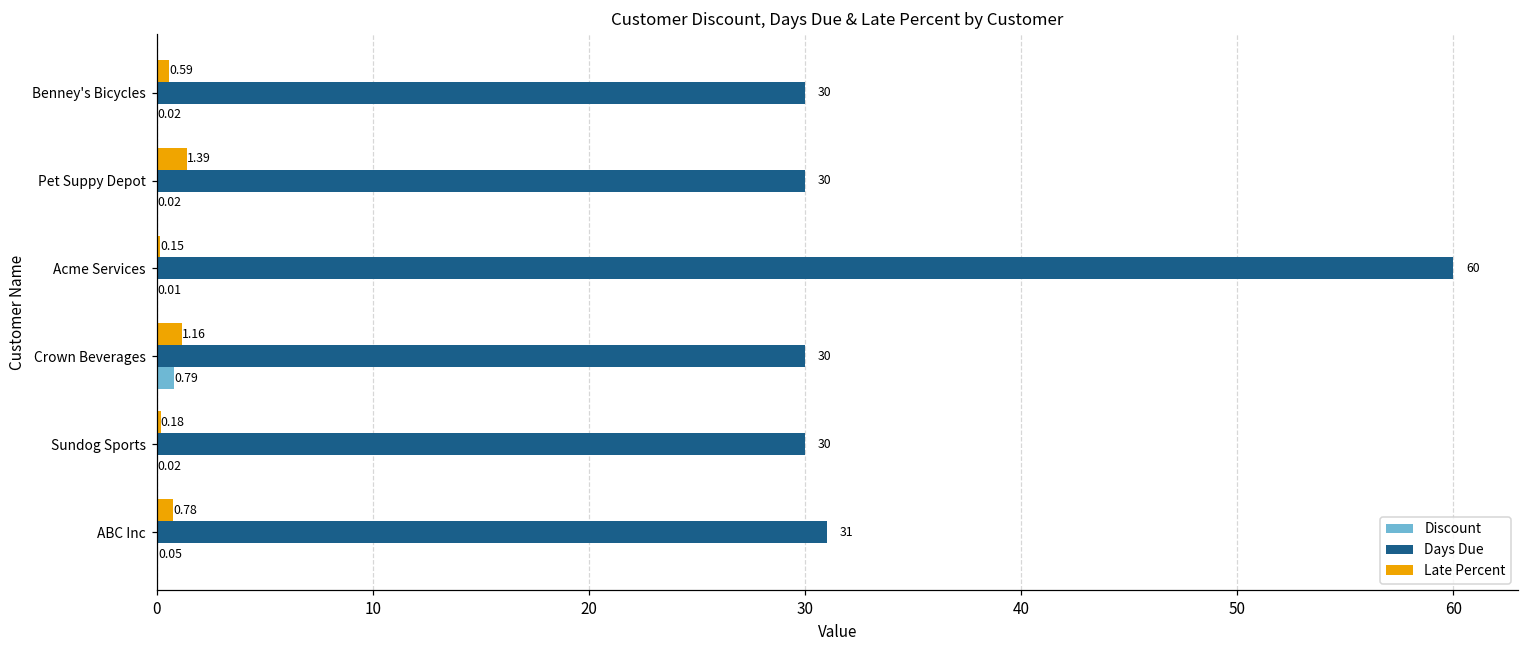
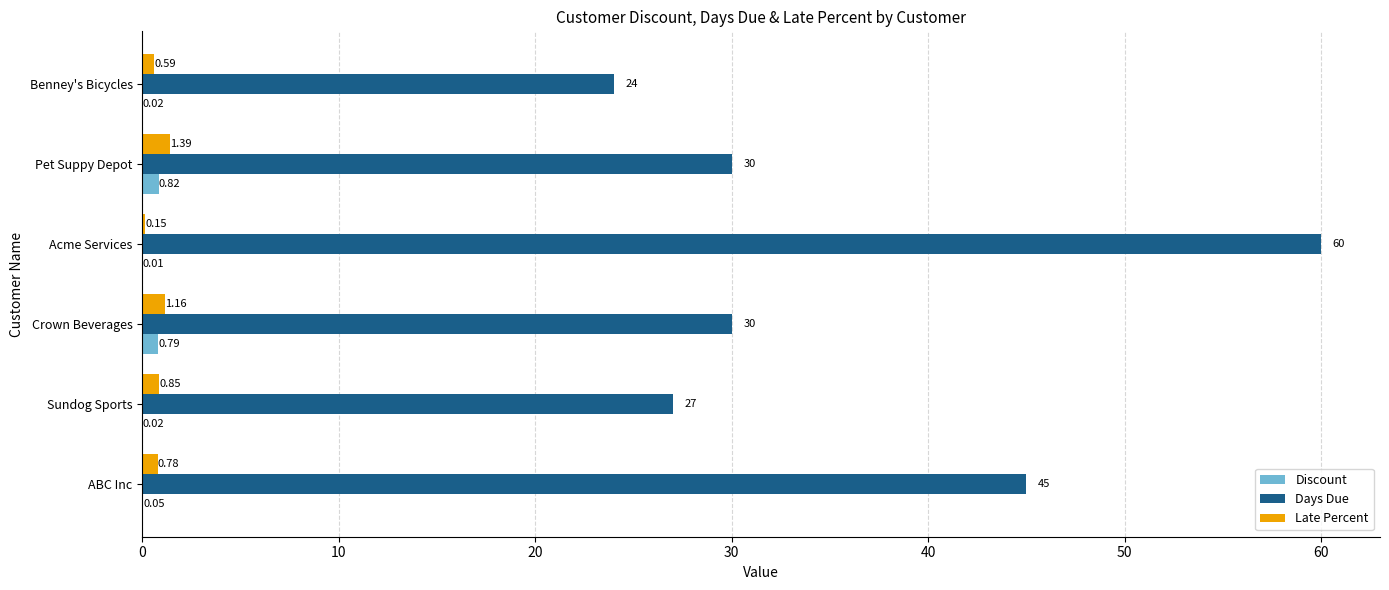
Days Due, Benney's Bicycles: 30 -> 24
Discount, Pet Suppy Depot: 0.02 -> 0.82
Late Percent, Sundog Sports: 0.18 -> 0.85
Days Due, Sundog Sports: 30 -> 27
Days Due, ABC Inc: 31 -> 45
